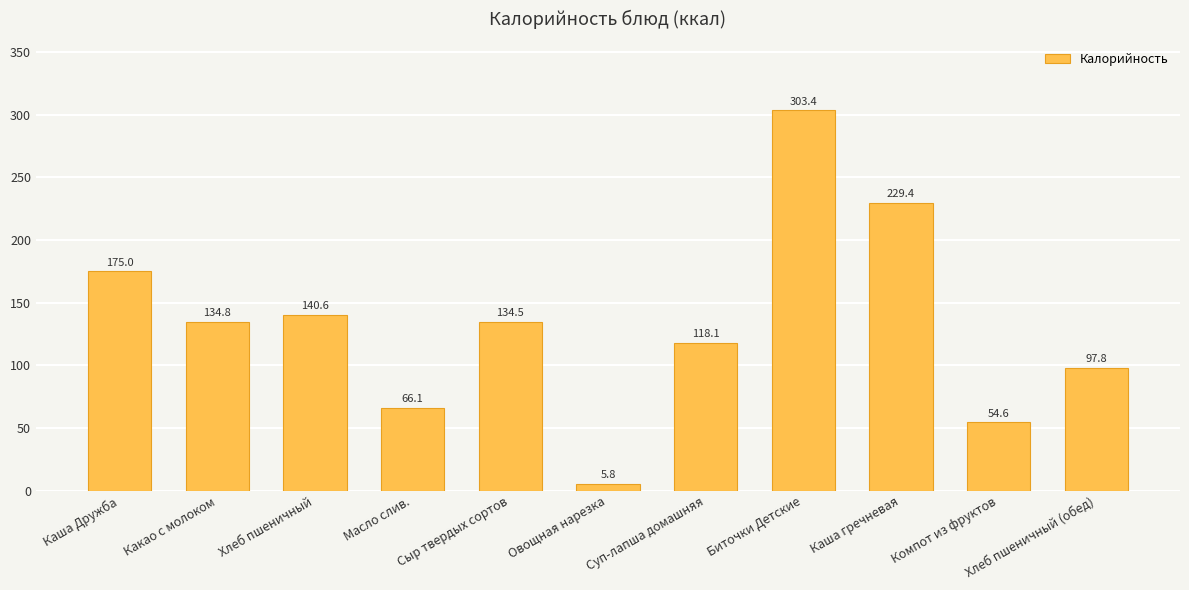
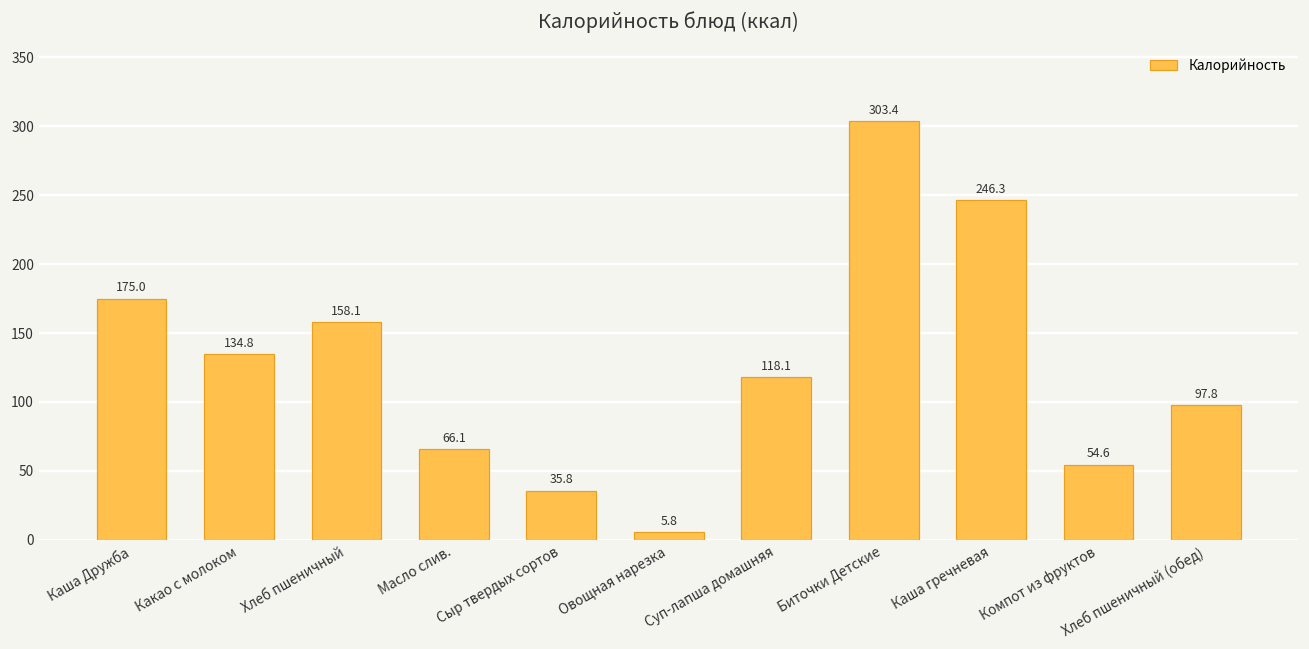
Хлеб пшеничный: 140.6 -> 158.1
Сыр твердых сортов: 134.5 -> 35.8
Каша гречневая: 229.4 -> 246.3
